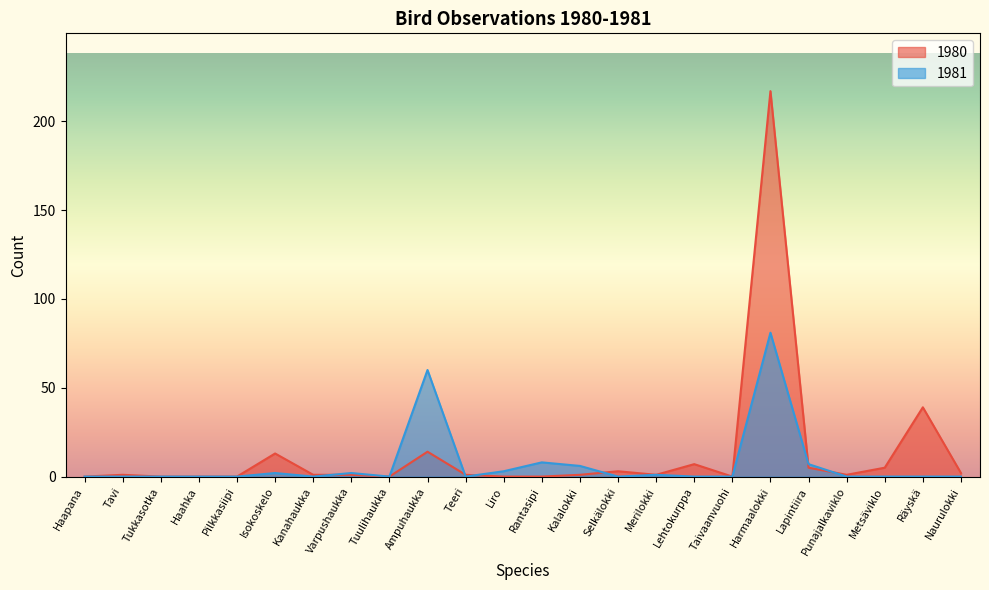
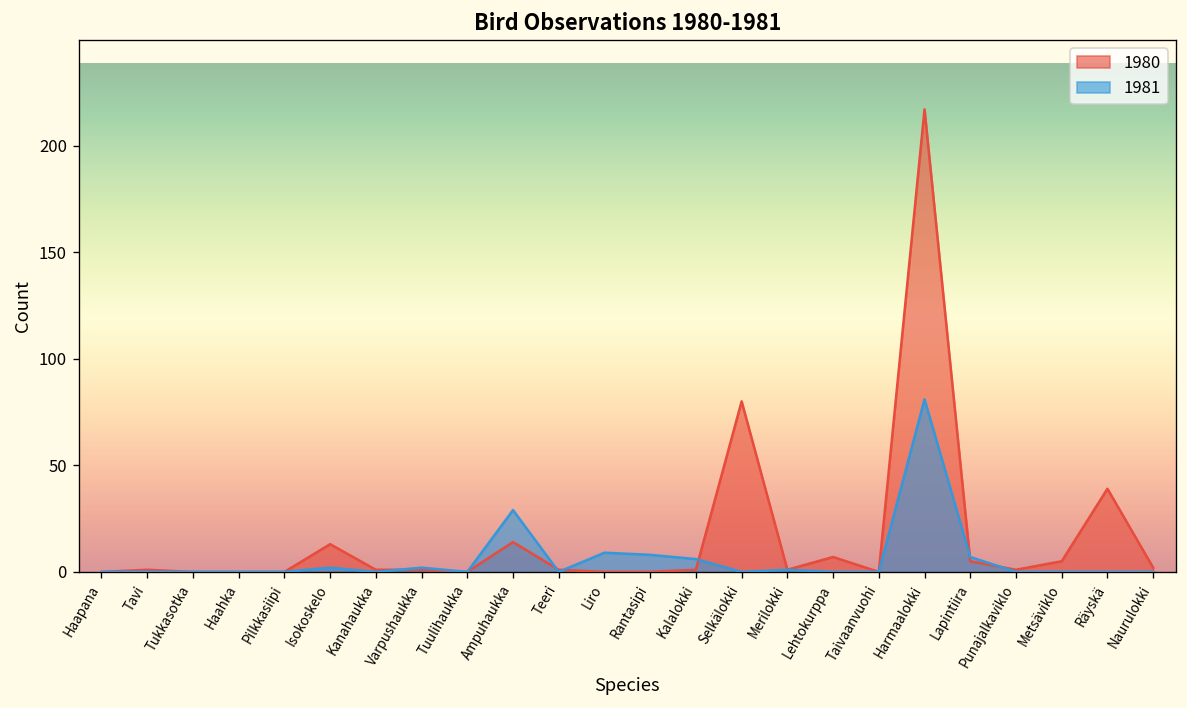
1981, Ampuhaukka: 60 -> 29
1981, Liro: 3 -> 9
1980, Selkälokki: 3 -> 80
